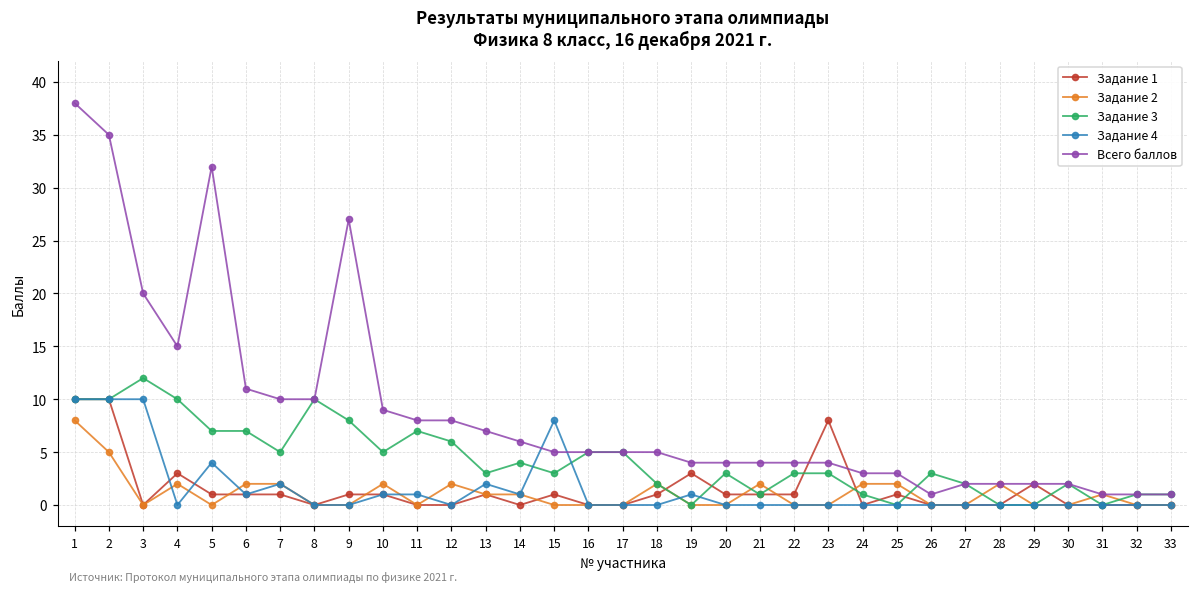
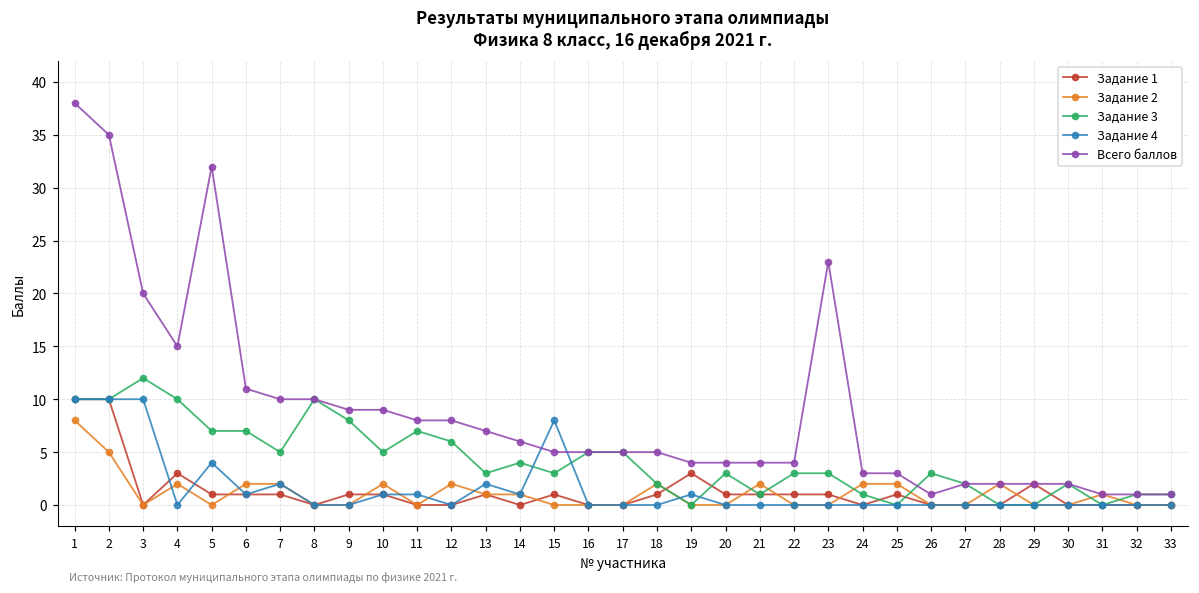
Всего баллов, 9: 27 -> 9
Задание 1, 23: 8 -> 1
Всего баллов, 23: 4 -> 23
